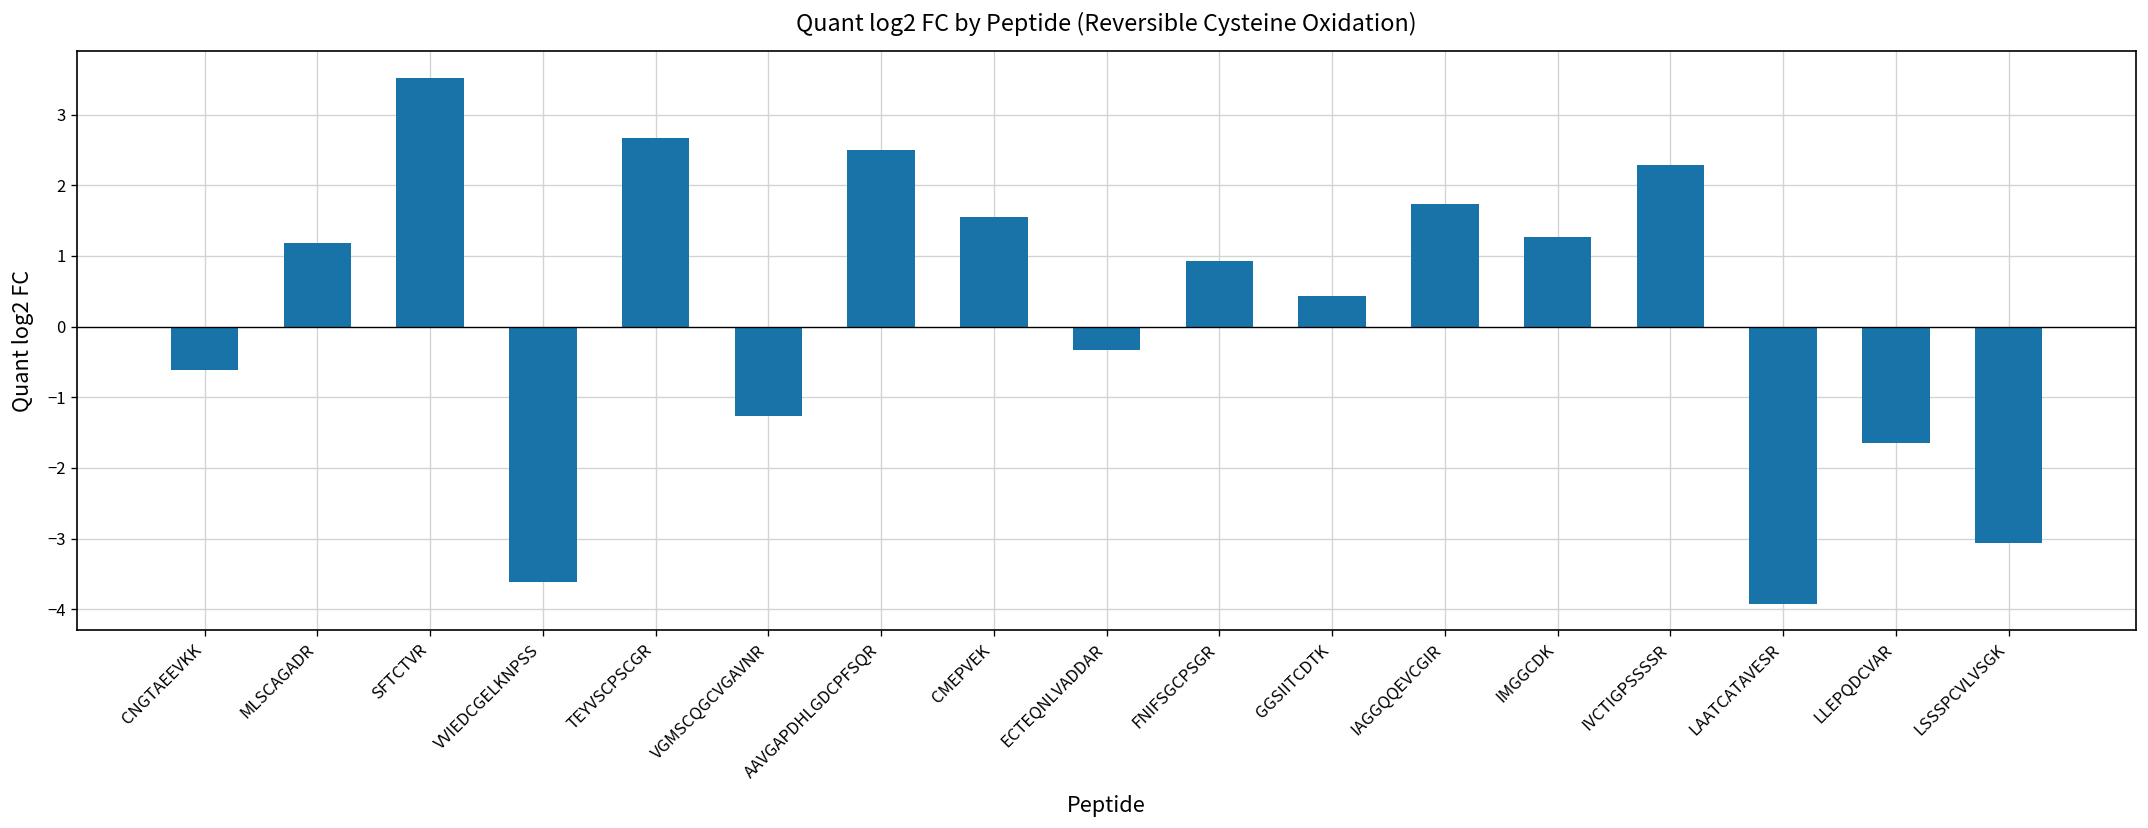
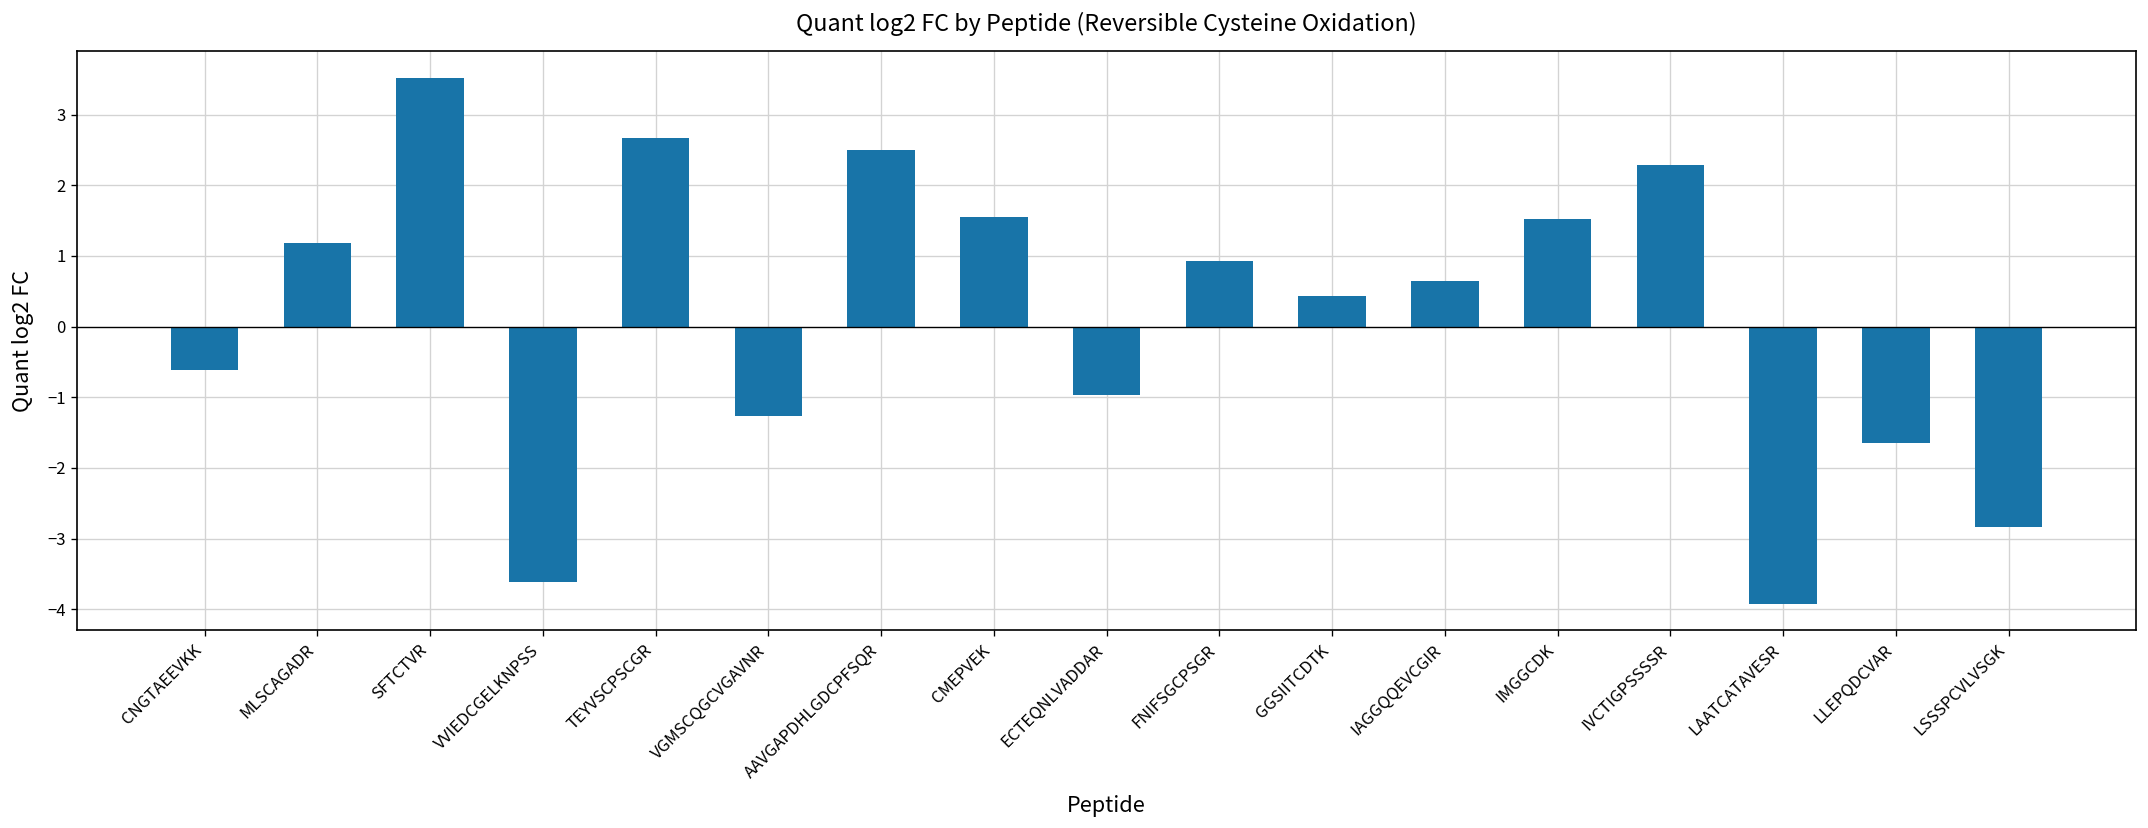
ECTEQNLVADDAR: -0.3 -> -1.0
IAGGQQEVCGIR: 1.7 -> 0.6
IMGGCDK: 1.3 -> 1.5
LSSSPCVLVSGK: -3.1 -> -2.8
